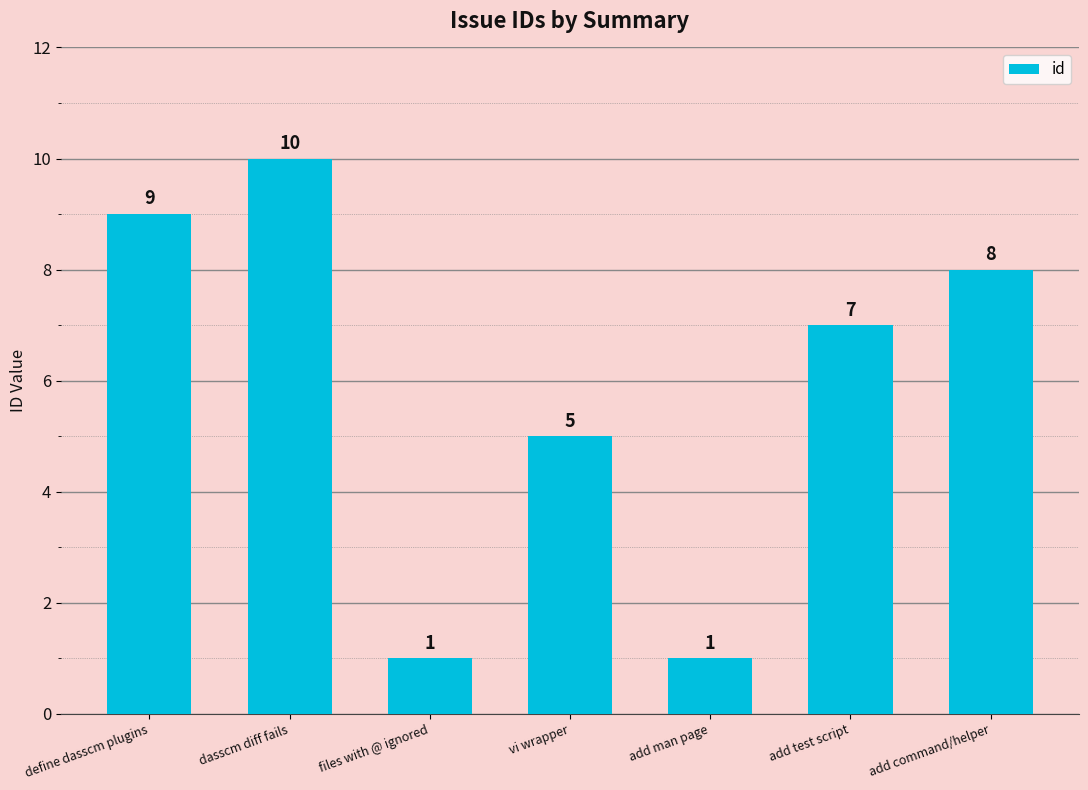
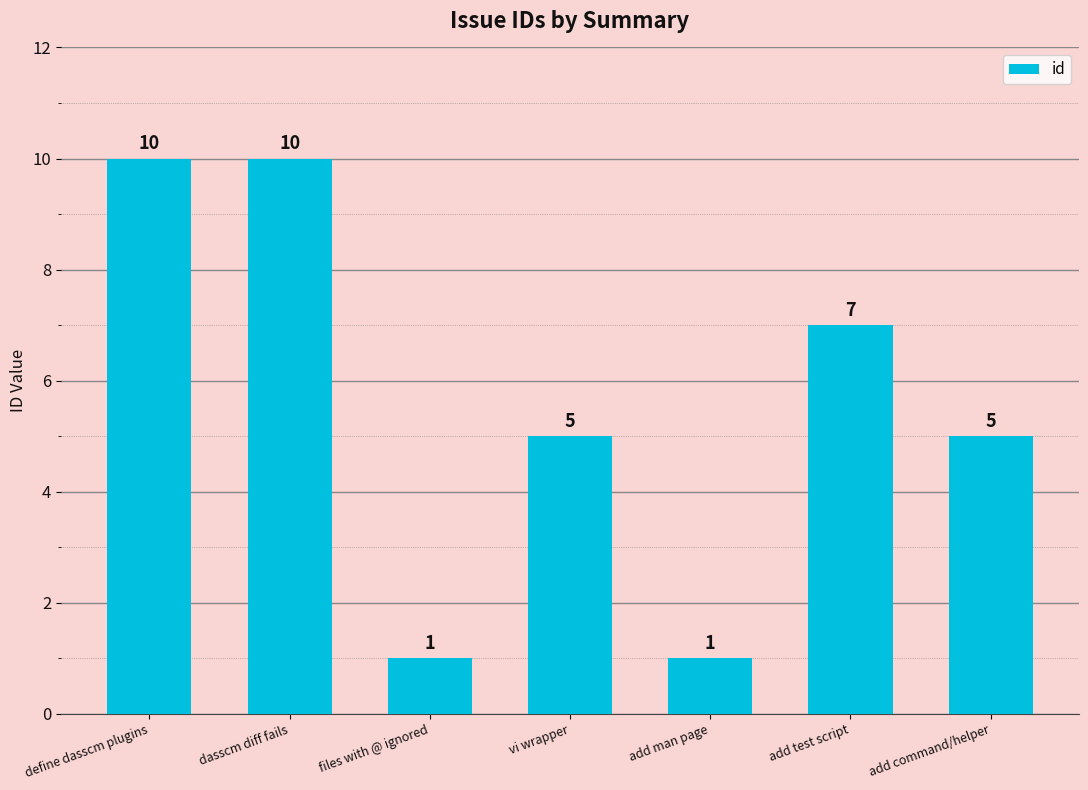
define dasscm plugins: 9 -> 10
add command/helper: 8 -> 5
